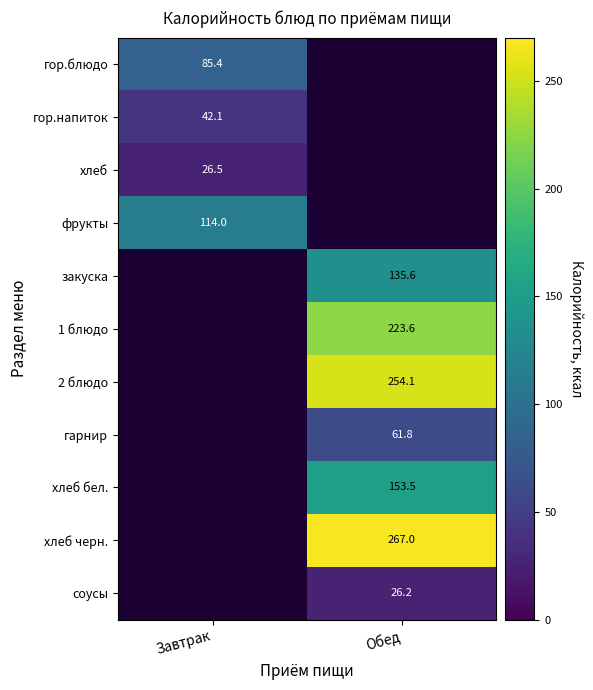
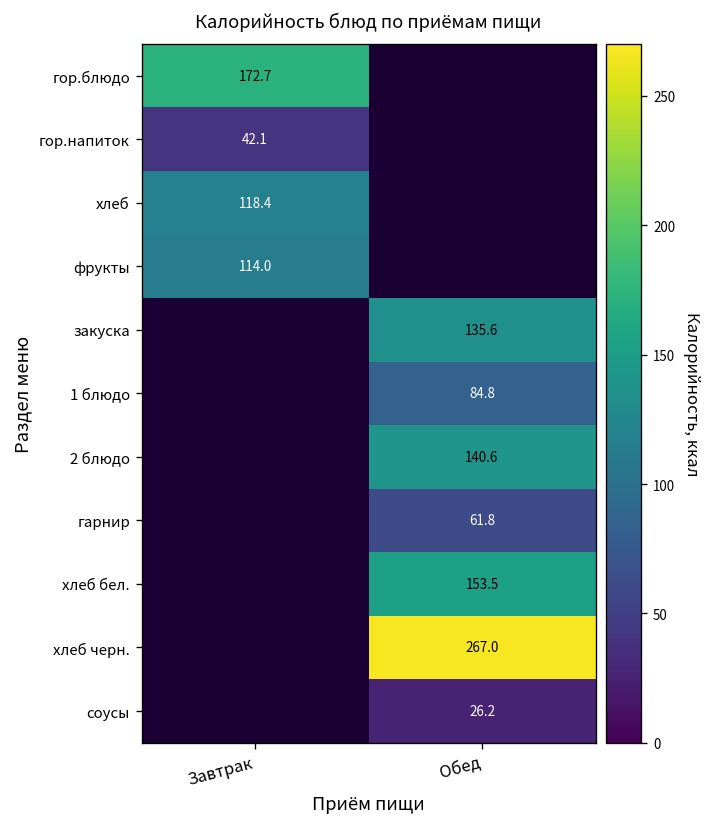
гор.блюдо, Завтрак: 85.4 -> 172.7
хлеб, Завтрак: 26.5 -> 118.4
1 блюдо, Обед: 223.6 -> 84.8
2 блюдо, Обед: 254.1 -> 140.6
